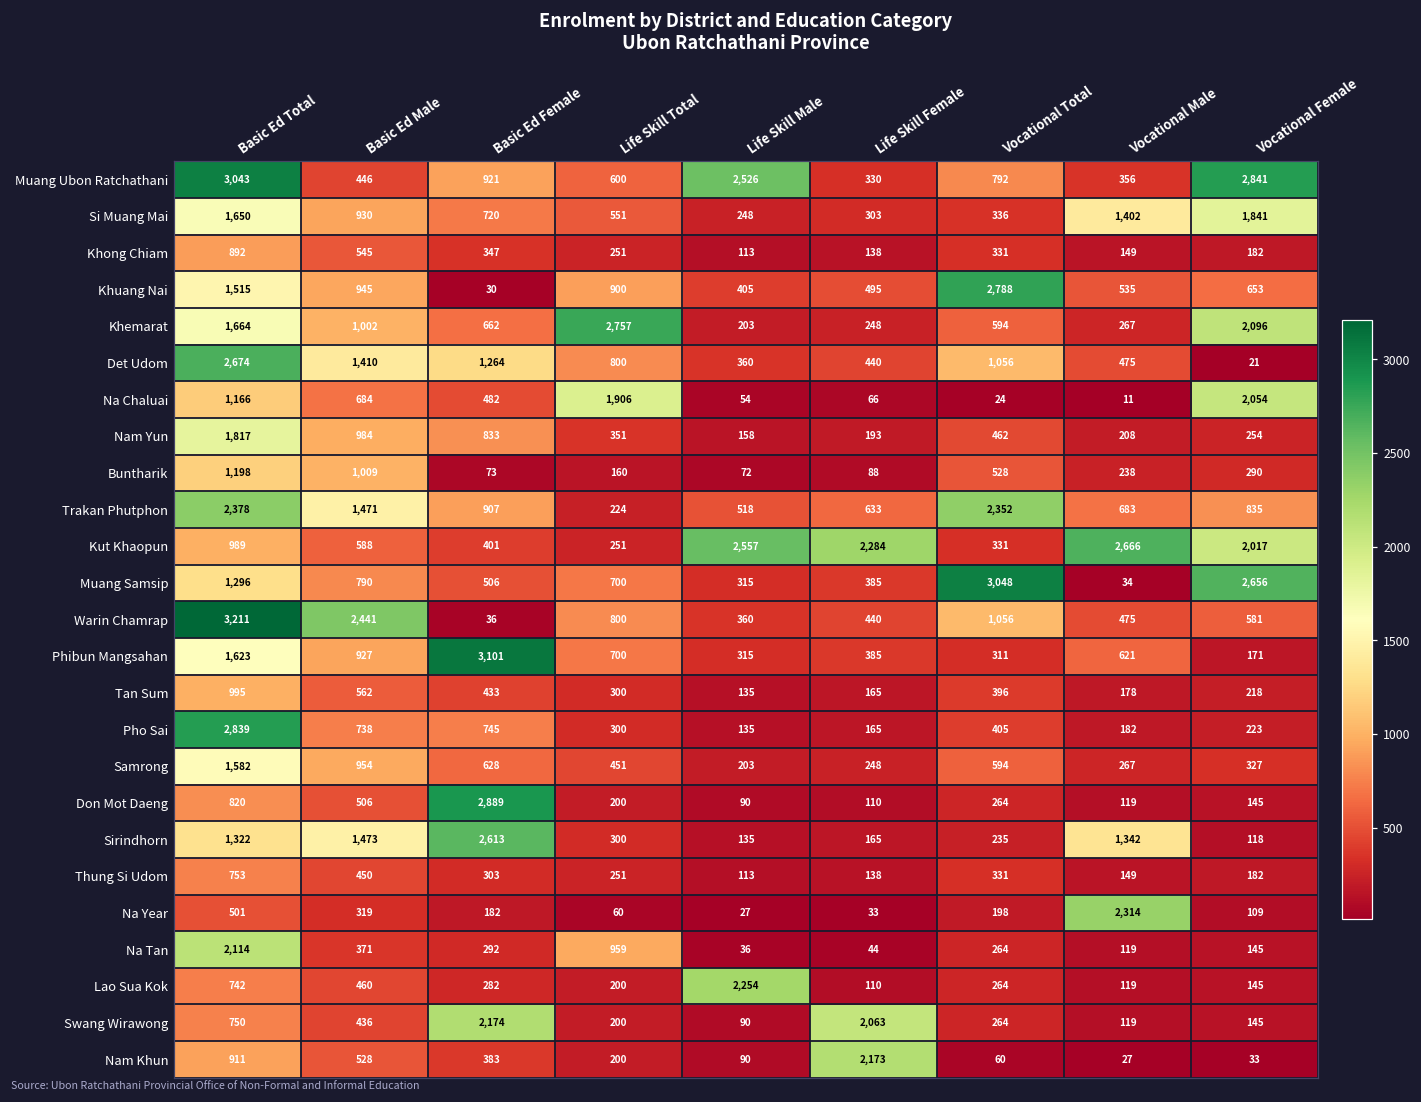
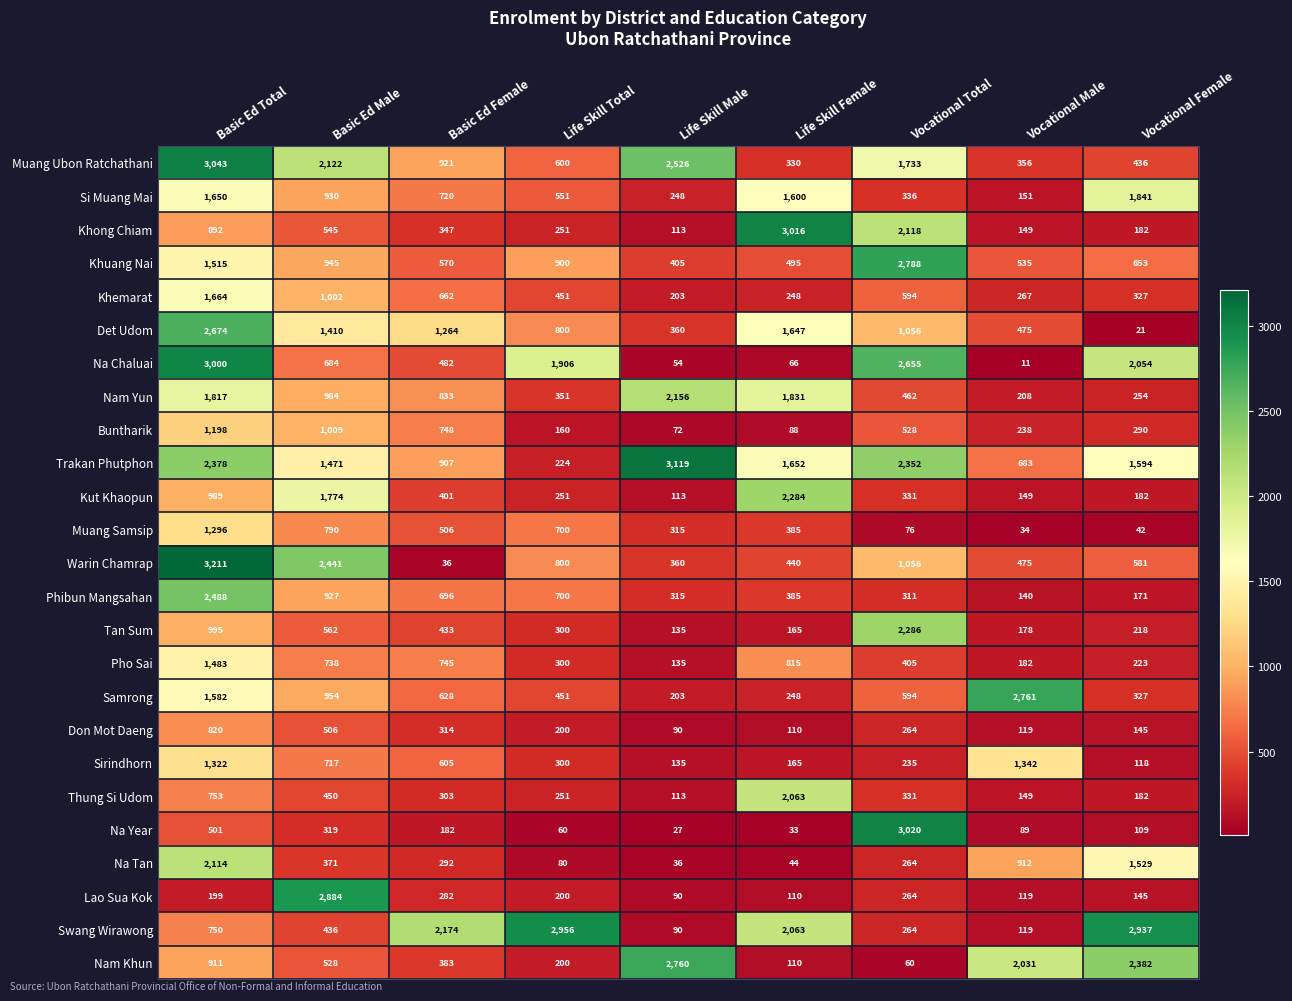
Muang Ubon Ratchathani, Basic Ed Male: 446 -> 2,122
Muang Ubon Ratchathani, Vocational Total: 792 -> 1,733
Muang Ubon Ratchathani, Vocational Female: 2,841 -> 436
Si Muang Mai, Life Skill Female: 303 -> 1,600
Si Muang Mai, Vocational Male: 1,402 -> 151
Khong Chiam, Life Skill Female: 138 -> 3,016
Khong Chiam, Vocational Total: 331 -> 2,118
Khuang Nai, Basic Ed Female: 30 -> 570
Khemarat, Life Skill Total: 2,757 -> 451
Khemarat, Vocational Female: 2,096 -> 327
Det Udom, Life Skill Female: 440 -> 1,647
Na Chaluai, Basic Ed Total: 1,166 -> 3,000
Na Chaluai, Vocational Total: 24 -> 2,655
Nam Yun, Life Skill Male: 158 -> 2,156
Nam Yun, Life Skill Female: 193 -> 1,831
Buntharik, Basic Ed Female: 73 -> 748
Trakan Phutphon, Life Skill Male: 518 -> 3,119
Trakan Phutphon, Life Skill Female: 633 -> 1,652
Trakan Phutphon, Vocational Female: 835 -> 1,594
Kut Khaopun, Basic Ed Male: 588 -> 1,774
Kut Khaopun, Life Skill Male: 2,557 -> 113
Kut Khaopun, Vocational Male: 2,666 -> 149
Kut Khaopun, Vocational Female: 2,017 -> 182
Muang Samsip, Vocational Total: 3,048 -> 76
Muang Samsip, Vocational Female: 2,656 -> 42
Phibun Mangsahan, Basic Ed Total: 1,623 -> 2,488
Phibun Mangsahan, Basic Ed Female: 3,101 -> 696
Phibun Mangsahan, Vocational Male: 621 -> 140
Tan Sum, Vocational Total: 396 -> 2,286
Pho Sai, Basic Ed Total: 2,839 -> 1,483
Pho Sai, Life Skill Female: 165 -> 815
Samrong, Vocational Male: 267 -> 2,761
Don Mot Daeng, Basic Ed Female: 2,889 -> 314
Sirindhorn, Basic Ed Male: 1,473 -> 717
Sirindhorn, Basic Ed Female: 2,613 -> 605
Thung Si Udom, Life Skill Female: 138 -> 2,063
Na Year, Vocational Total: 198 -> 3,020
Na Year, Vocational Male: 2,314 -> 89
Na Tan, Life Skill Total: 959 -> 80
Na Tan, Vocational Male: 119 -> 912
Na Tan, Vocational Female: 145 -> 1,529
Lao Sua Kok, Basic Ed Total: 742 -> 199
Lao Sua Kok, Basic Ed Male: 460 -> 2,884
Lao Sua Kok, Life Skill Male: 2,254 -> 90
Swang Wirawong, Life Skill Total: 200 -> 2,956
Swang Wirawong, Vocational Female: 145 -> 2,937
Nam Khun, Life Skill Male: 90 -> 2,760
Nam Khun, Life Skill Female: 2,173 -> 110
Nam Khun, Vocational Male: 27 -> 2,031
Nam Khun, Vocational Female: 33 -> 2,382
